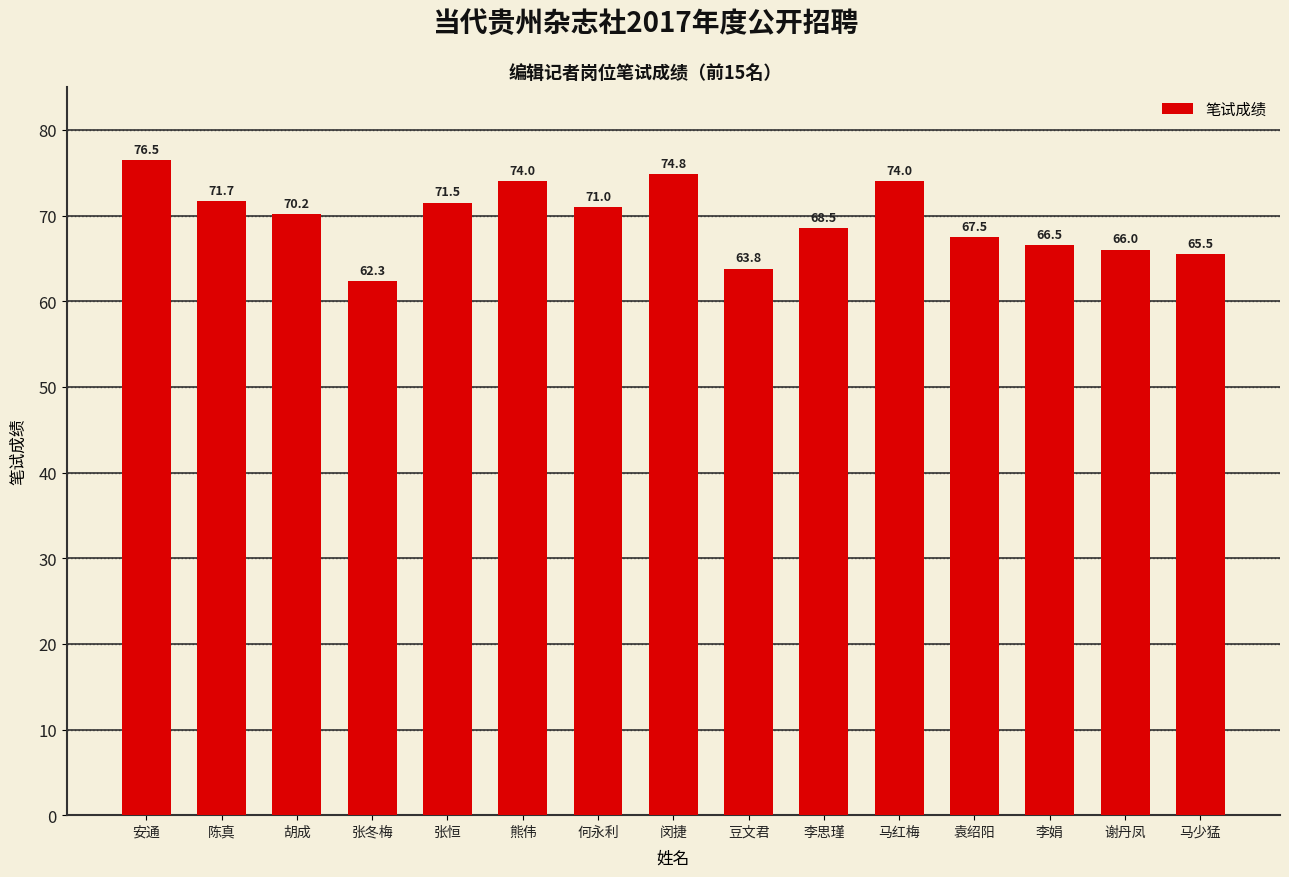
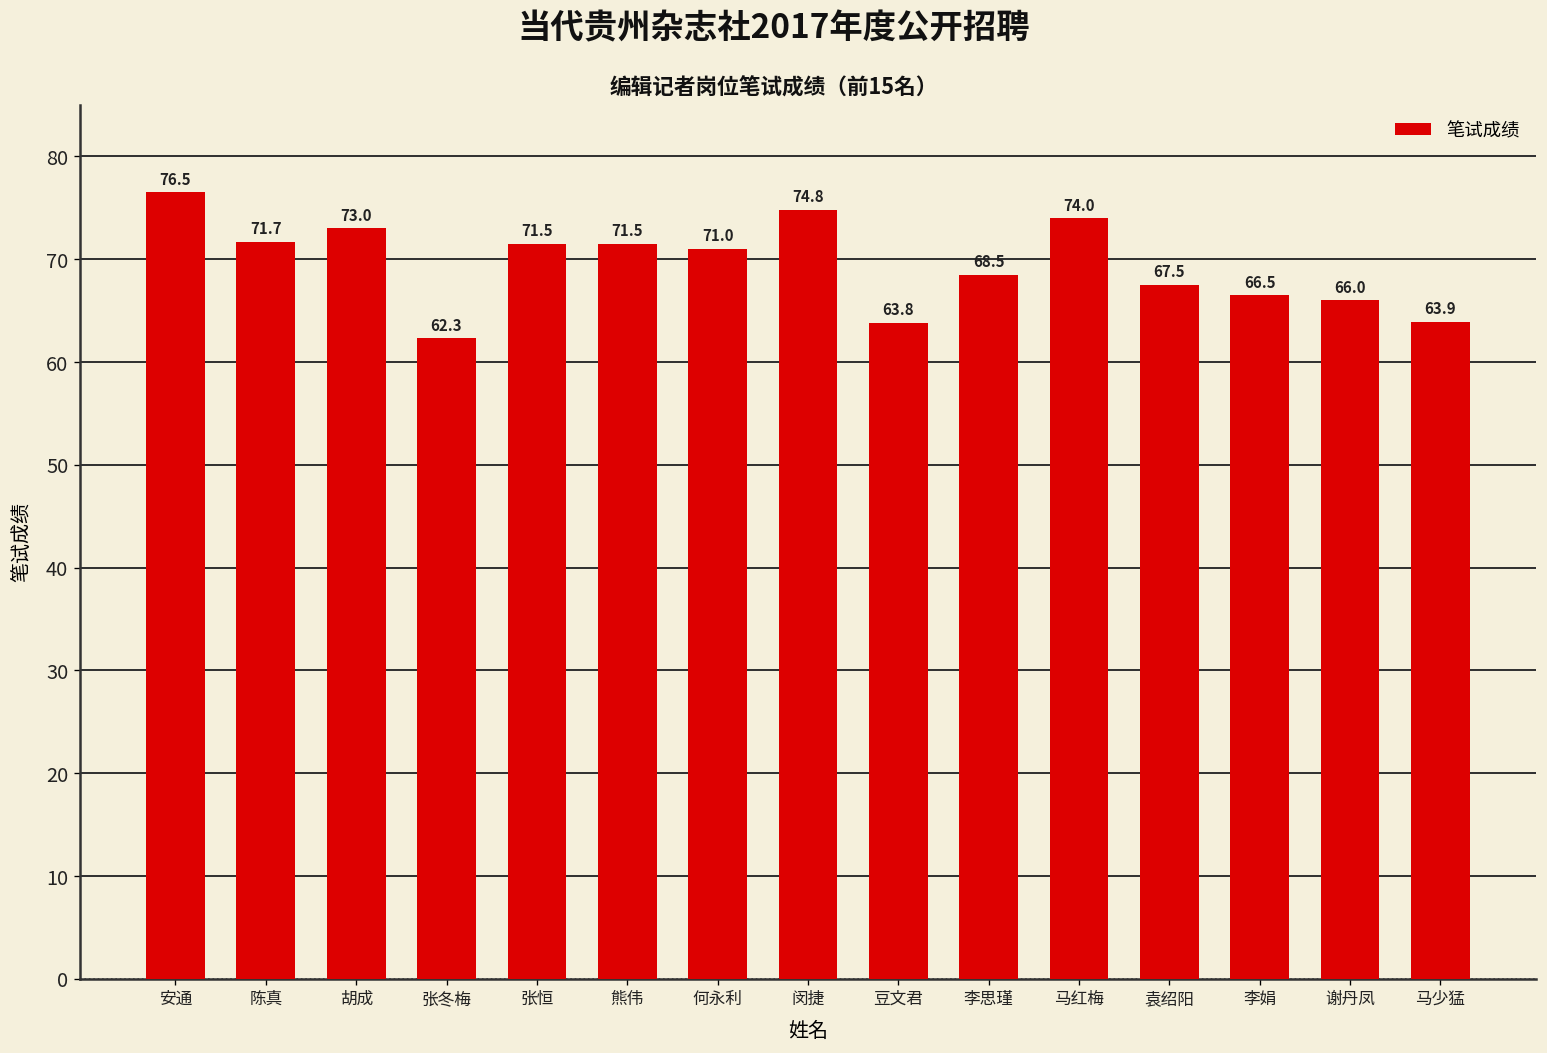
胡成: 70.2 -> 73.0
熊伟: 74.0 -> 71.5
马少猛: 65.5 -> 63.9
